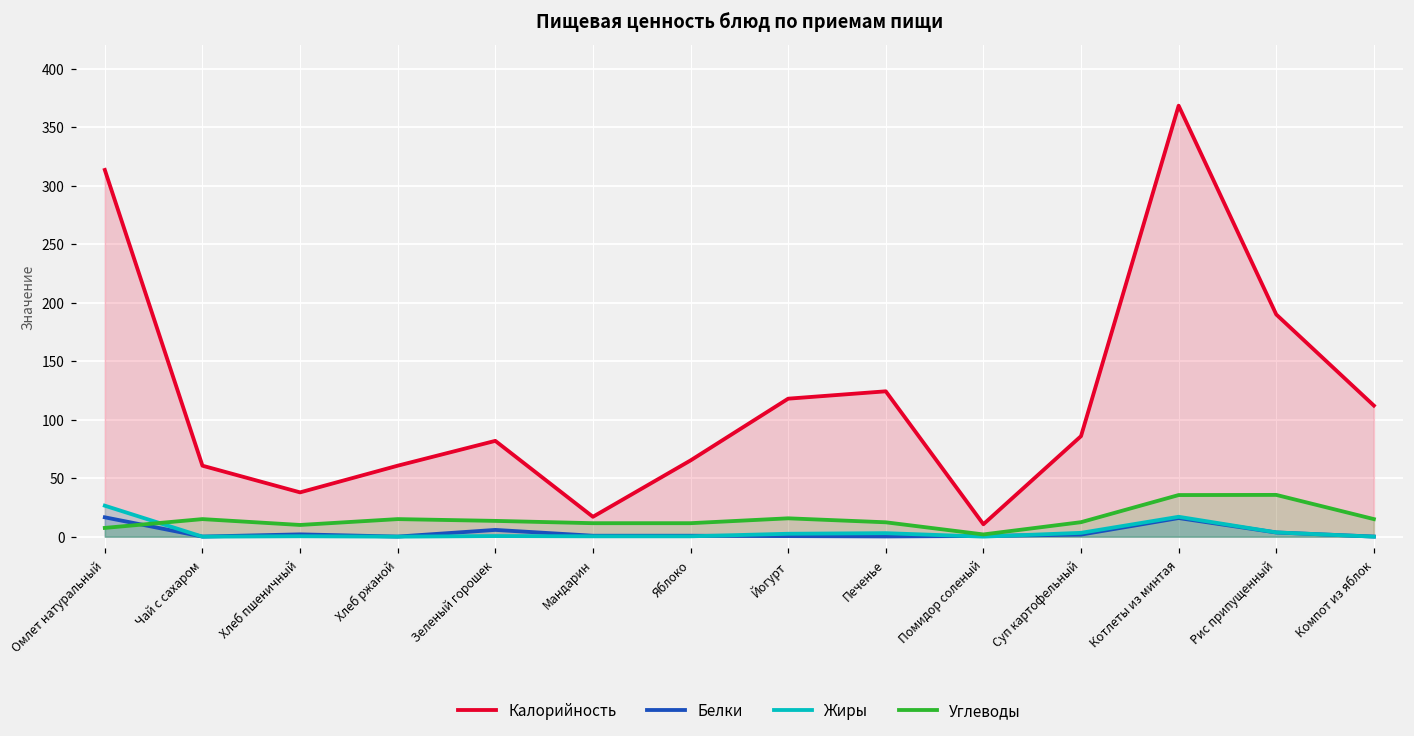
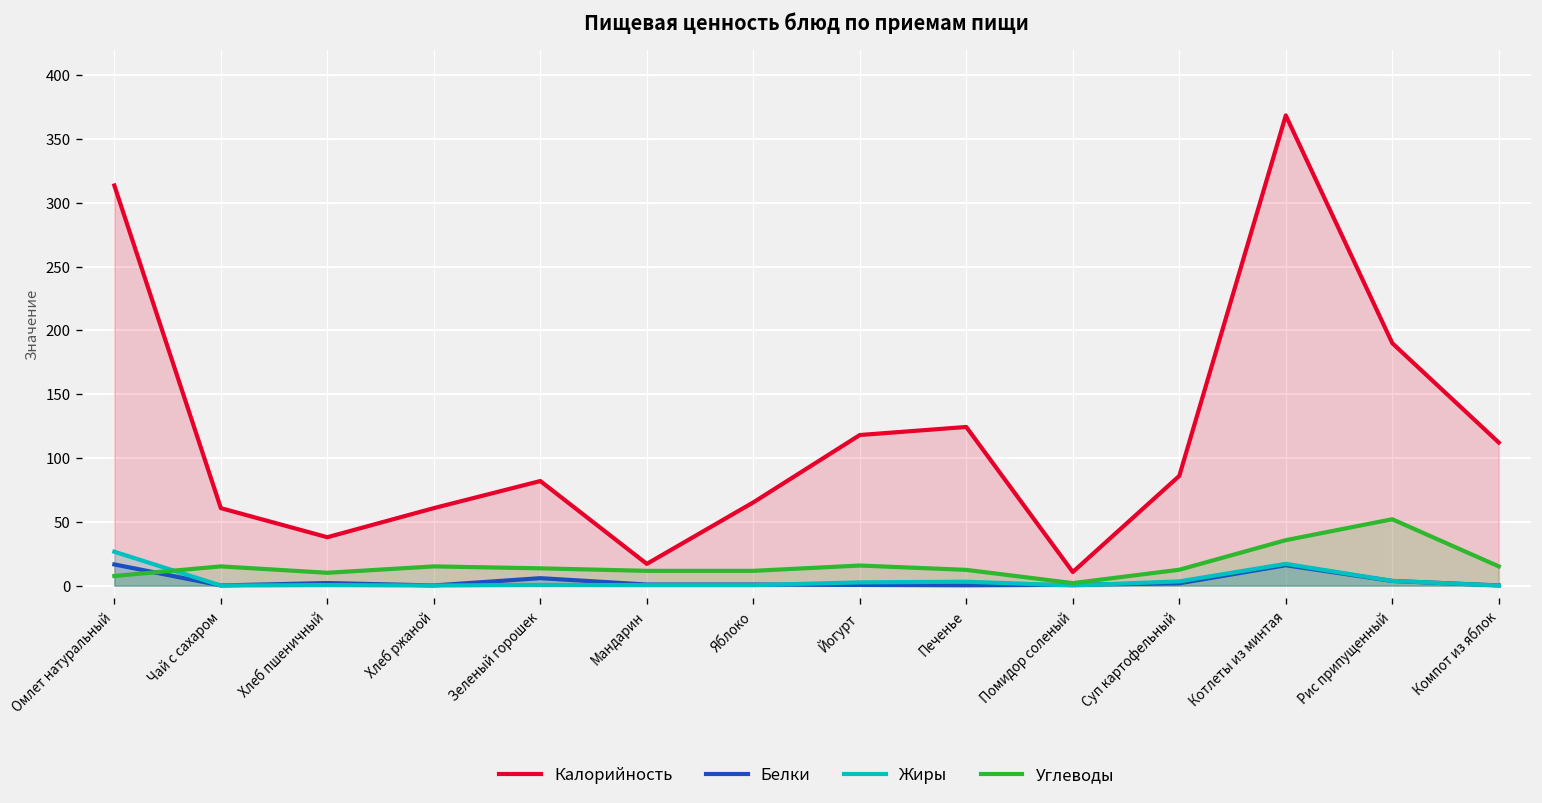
Углеводы, Рис припущенный: 36 -> 52
